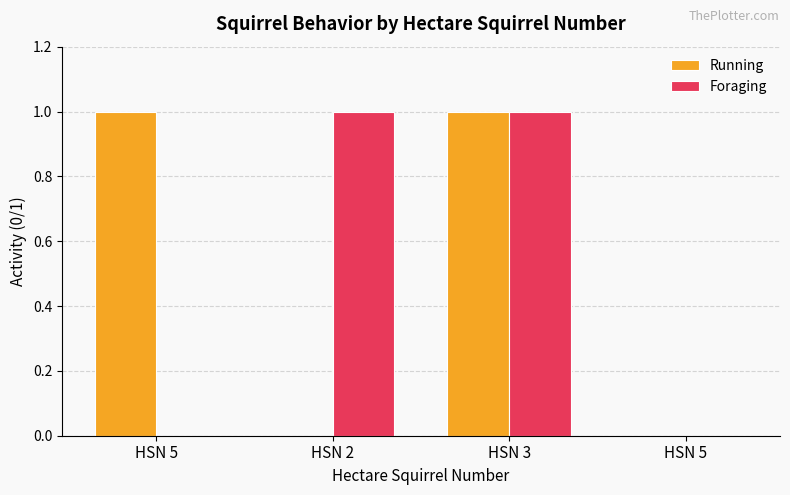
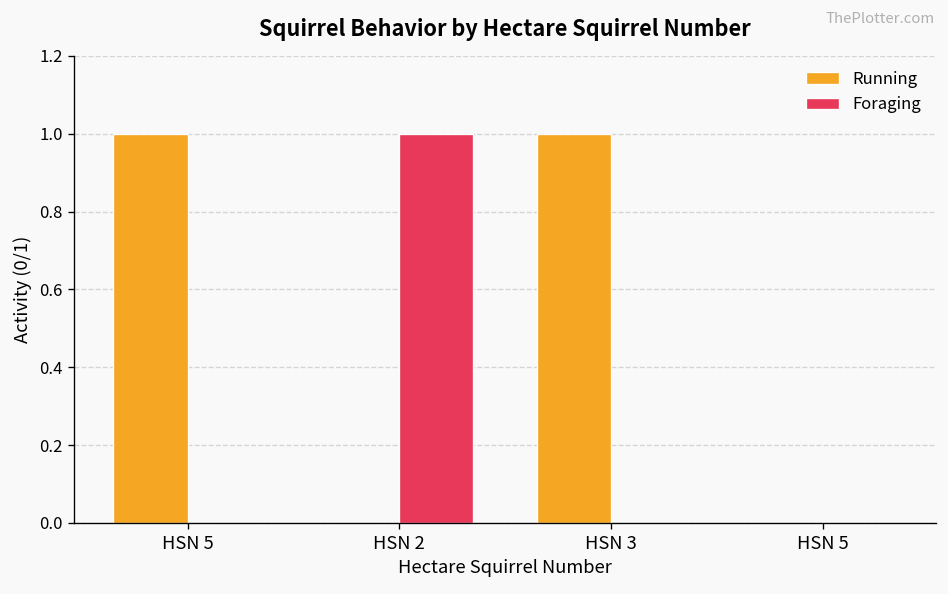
Foraging, HSN 3: 1 -> 0
